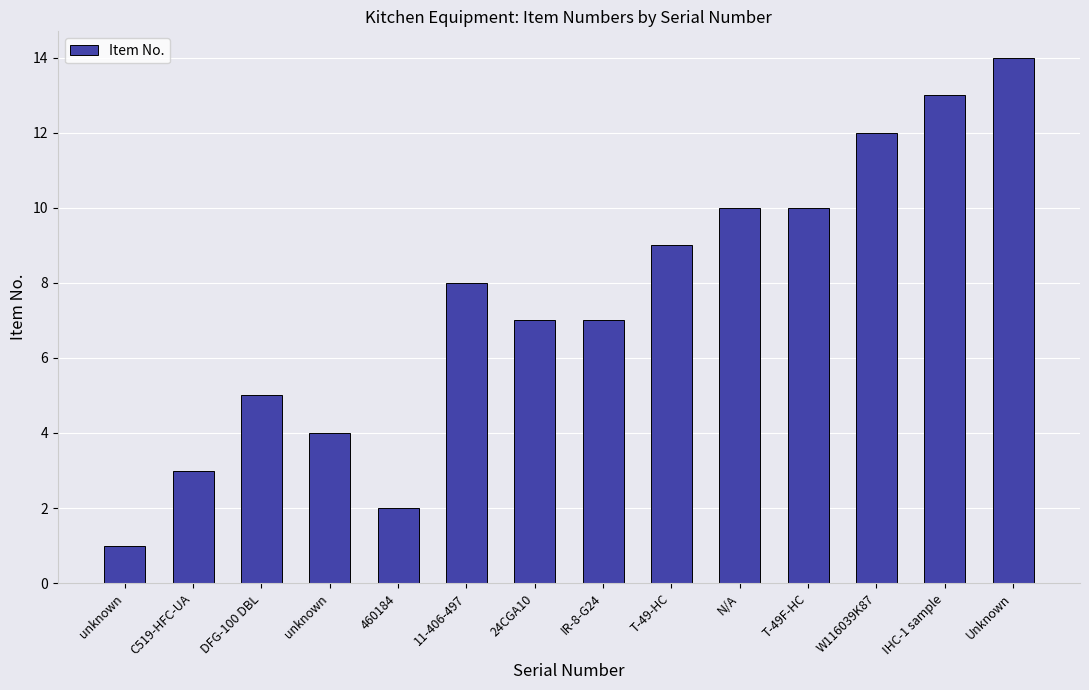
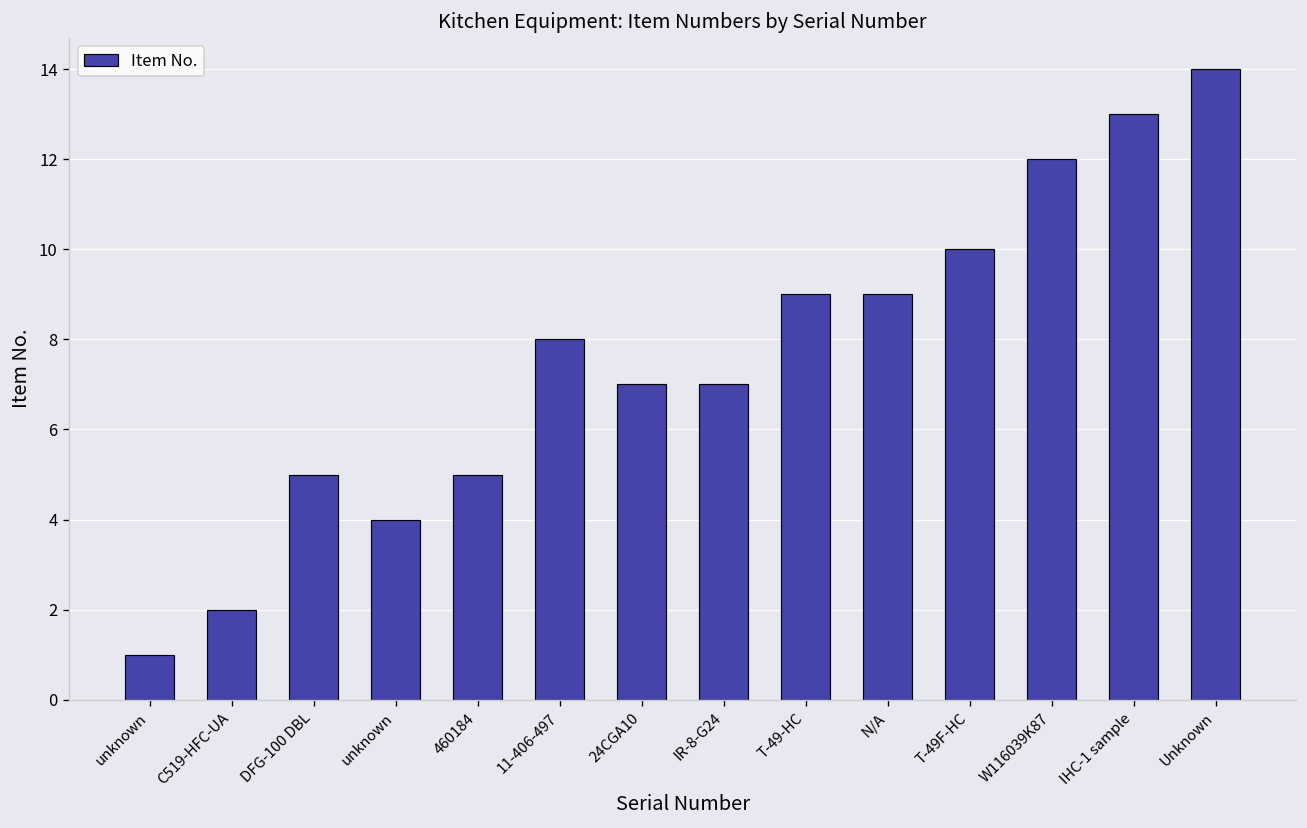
C519-HFC-UA: 3 -> 2
460184: 2 -> 5
N/A: 10 -> 9
